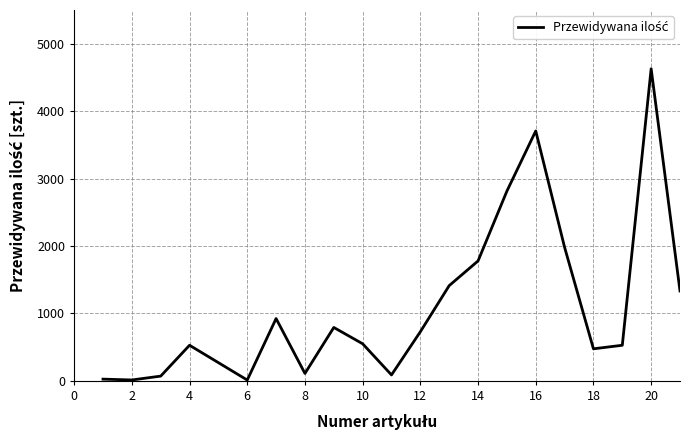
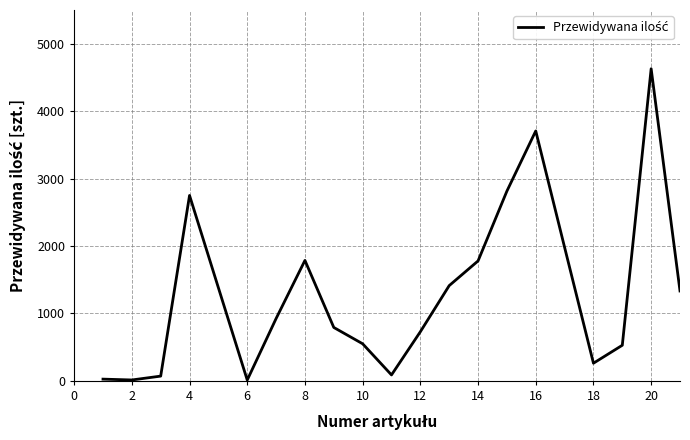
4: 500 -> 2700
8: 100 -> 1800
18: 500 -> 300
